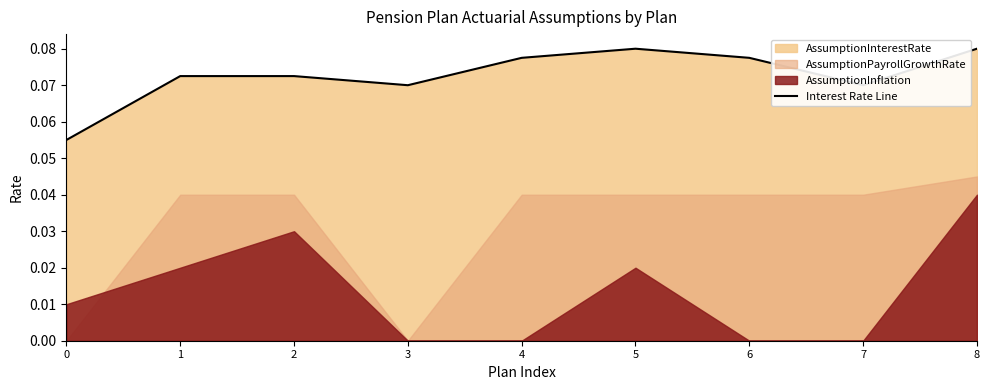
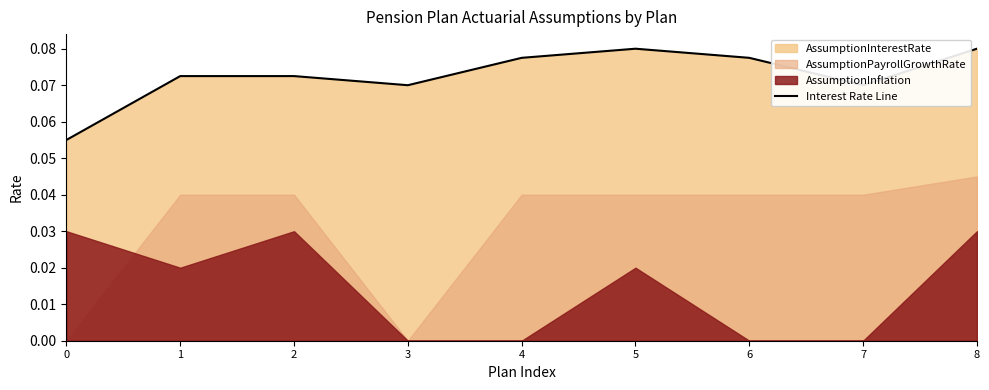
AssumptionInflation, 0: 0.01 -> 0.03
AssumptionInflation, 8: 0.04 -> 0.03
